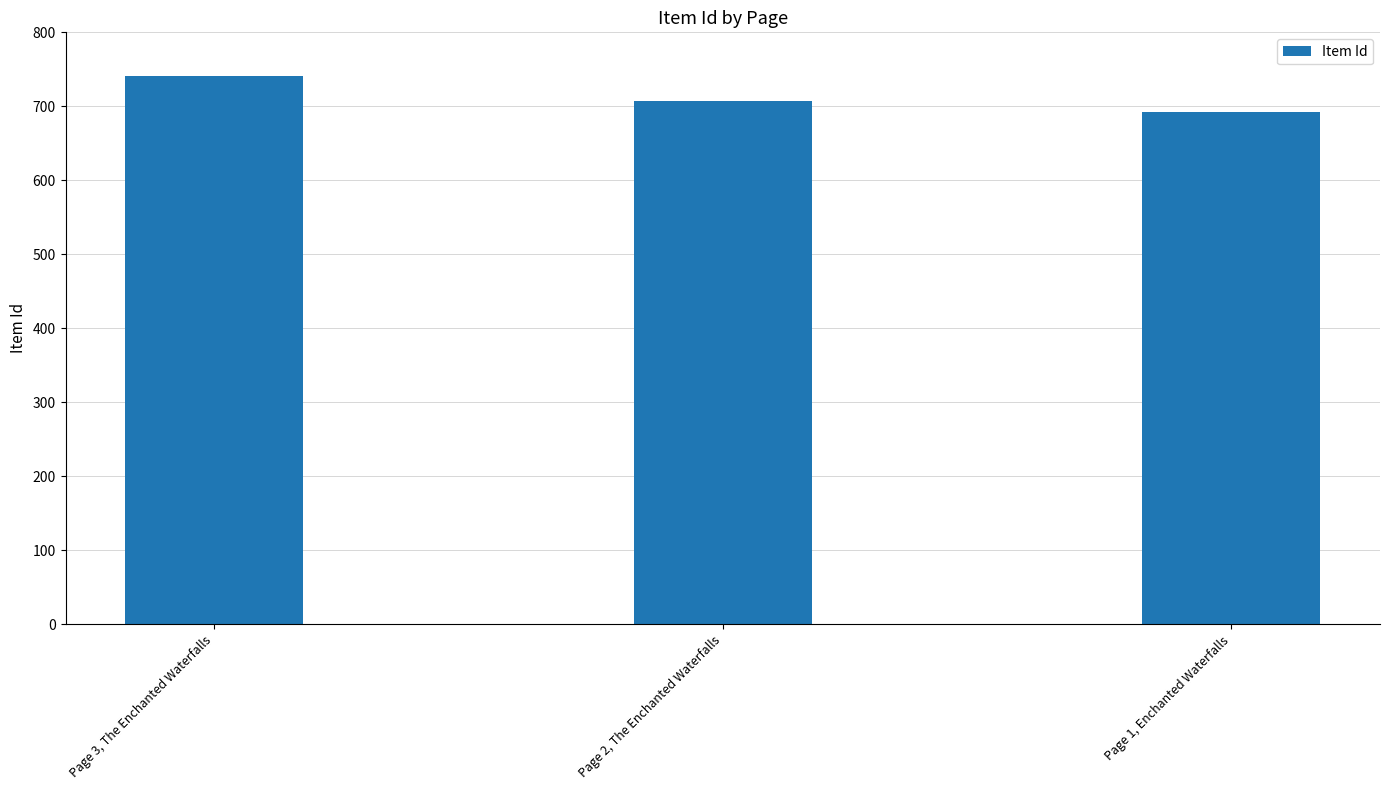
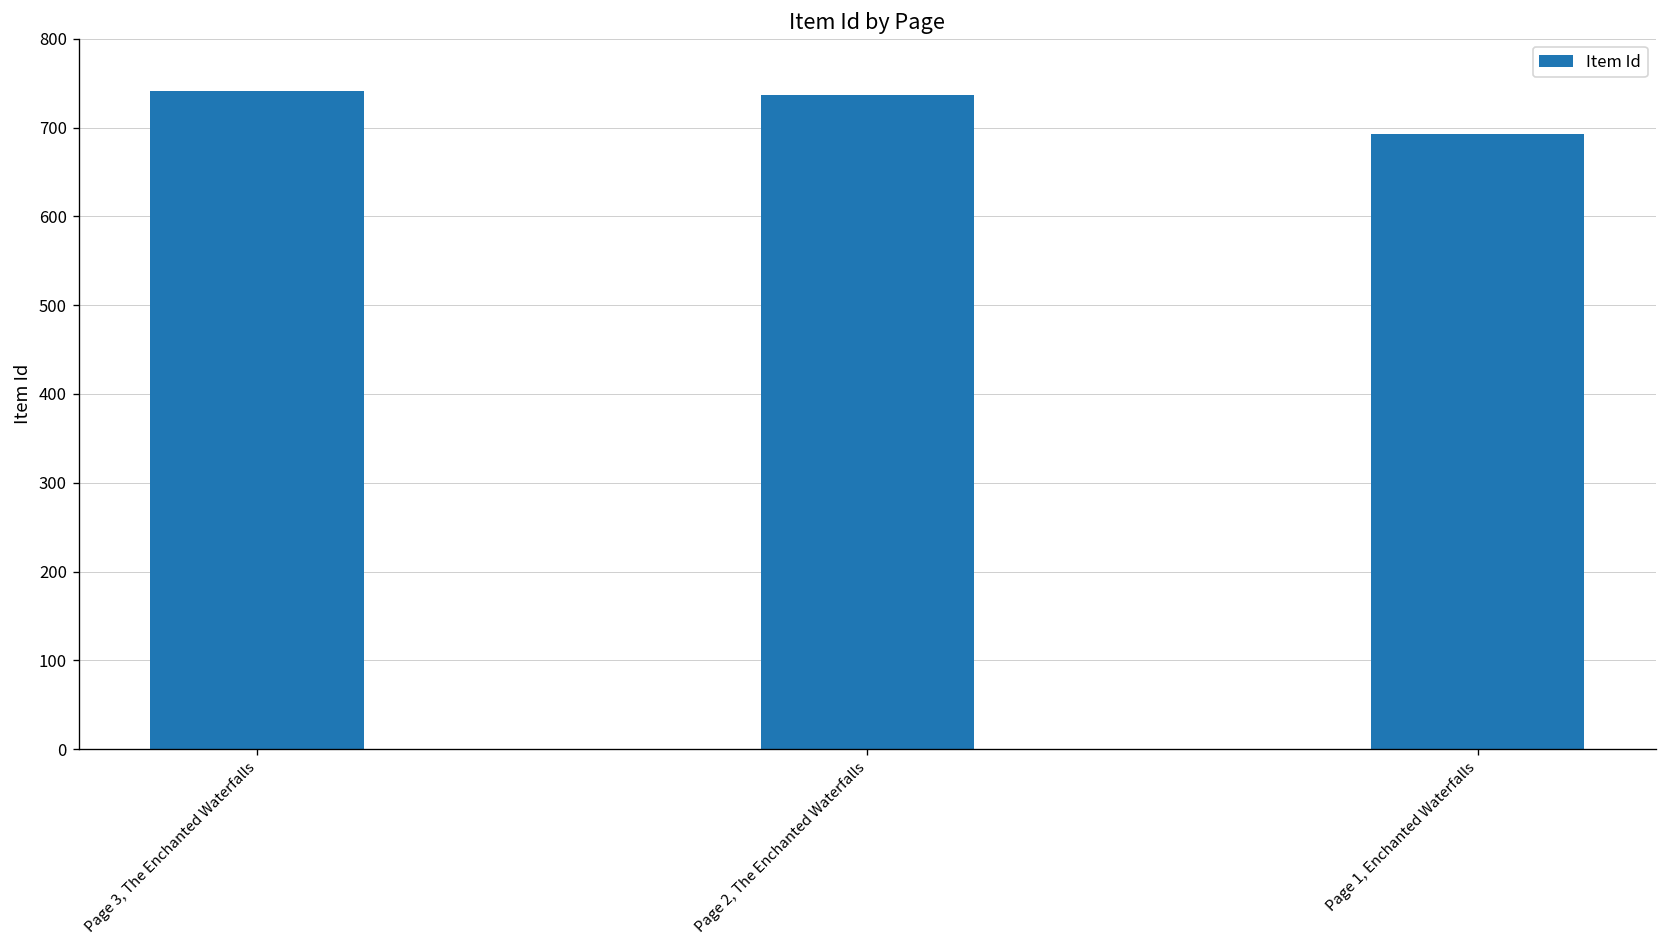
Page 2, The Enchanted Waterfalls: 710 -> 740
